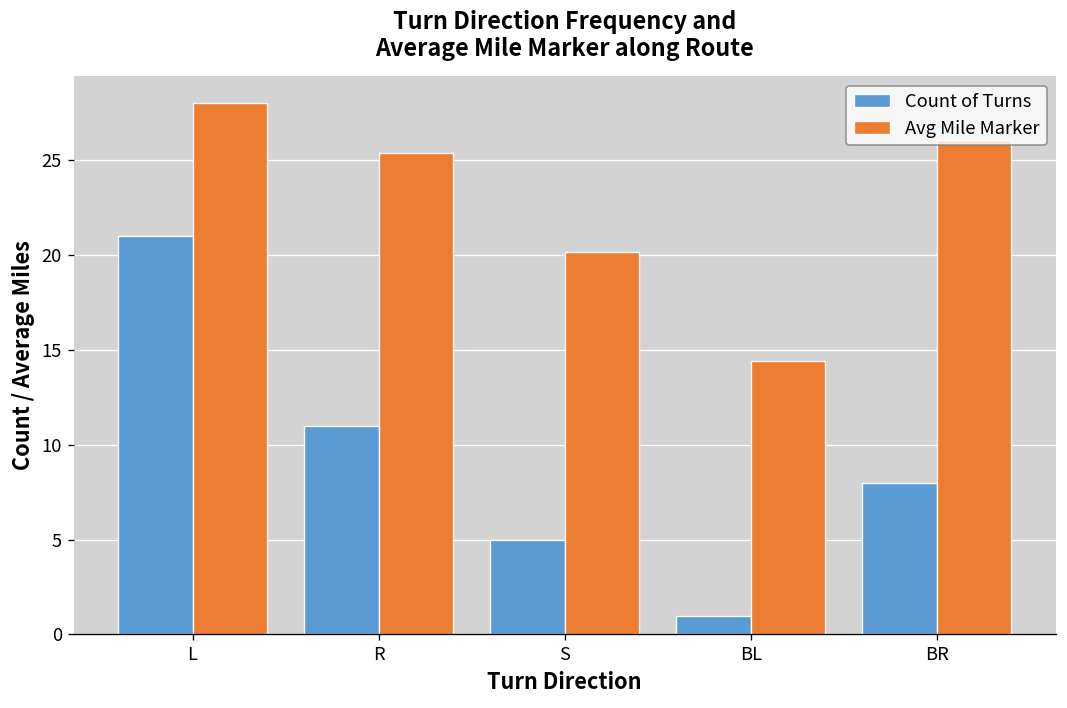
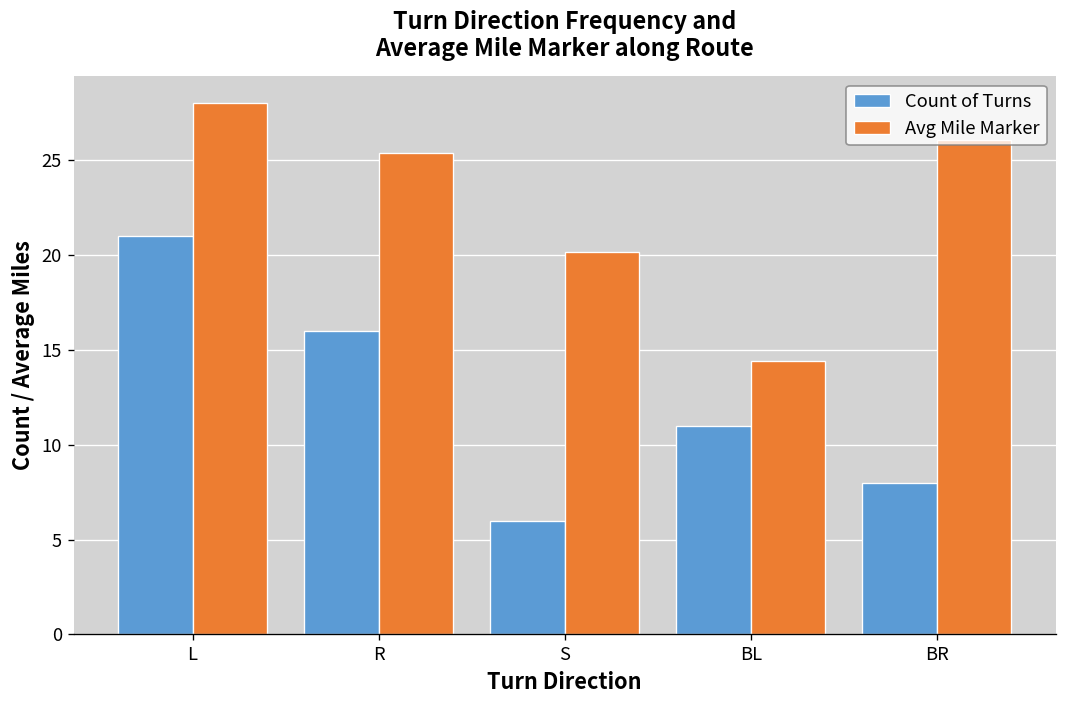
Count of Turns, R: 11 -> 16
Count of Turns, S: 5 -> 6
Count of Turns, BL: 1 -> 11
